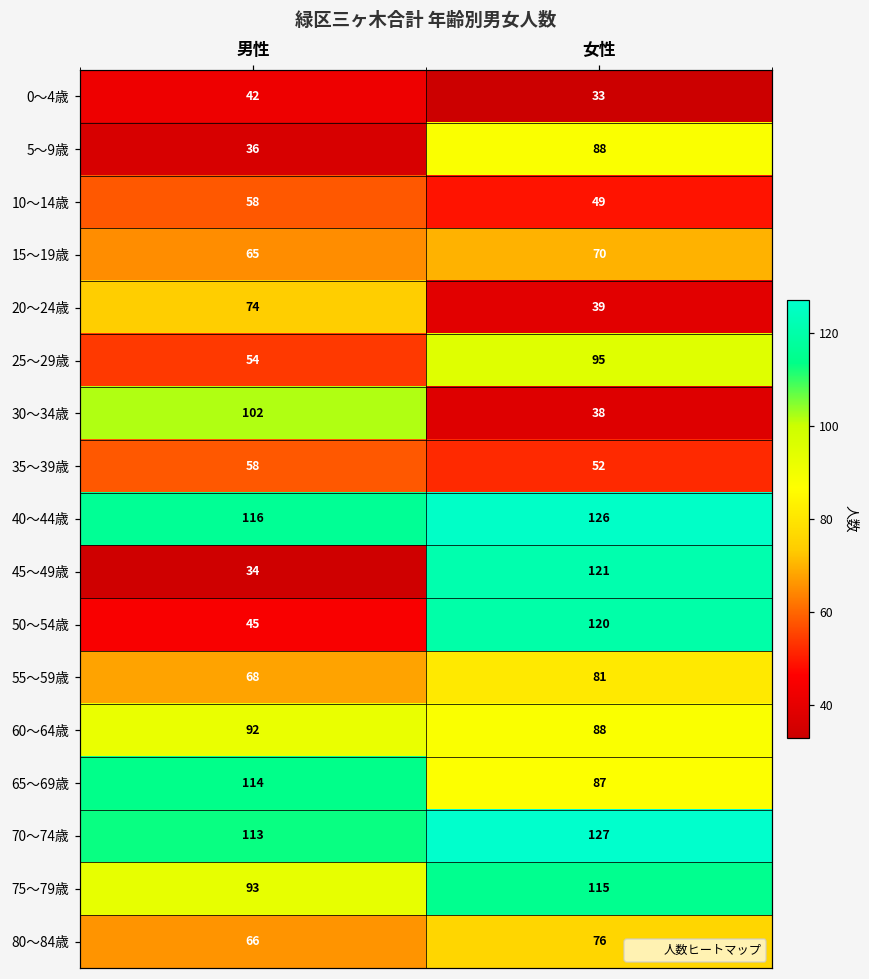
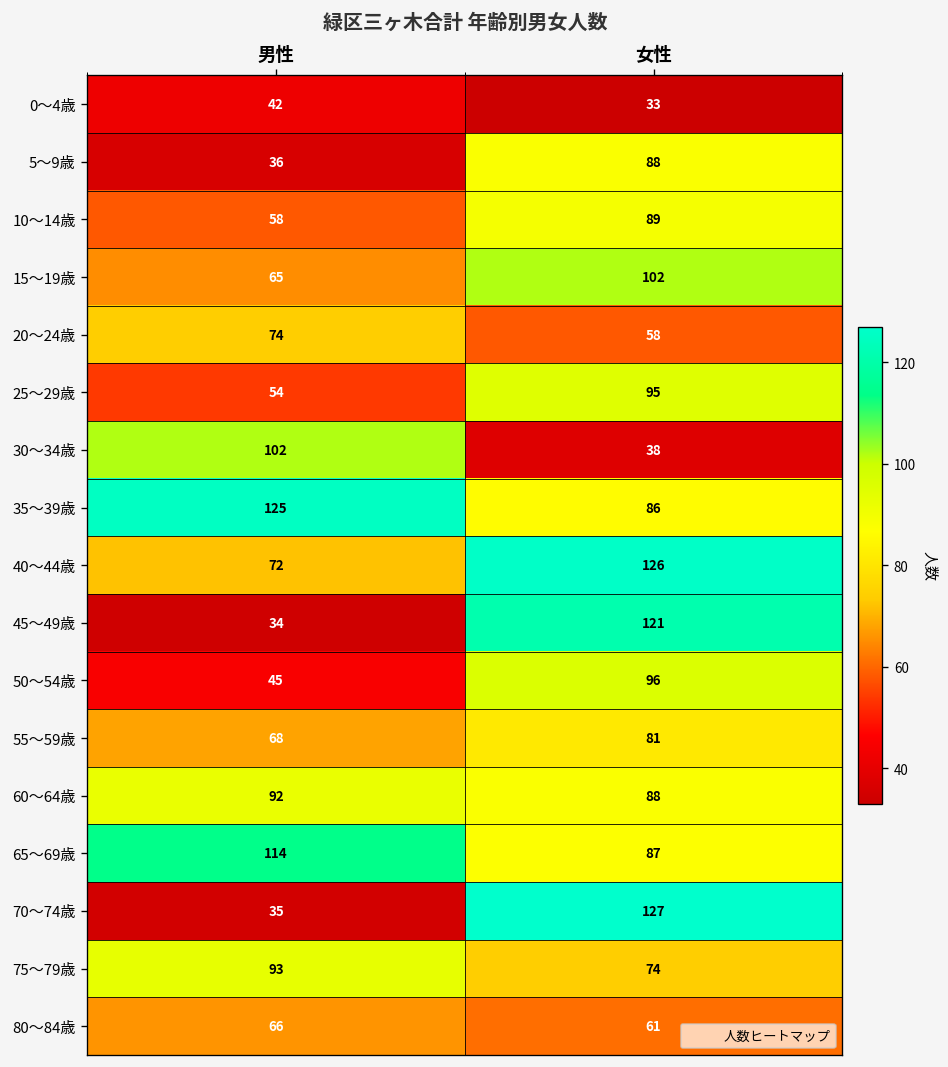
10～14歳, 女性: 49 -> 89
15～19歳, 女性: 70 -> 102
20～24歳, 女性: 39 -> 58
35～39歳, 男性: 58 -> 125
35～39歳, 女性: 52 -> 86
40～44歳, 男性: 116 -> 72
50～54歳, 女性: 120 -> 96
70～74歳, 男性: 113 -> 35
75～79歳, 女性: 115 -> 74
80～84歳, 女性: 76 -> 61
